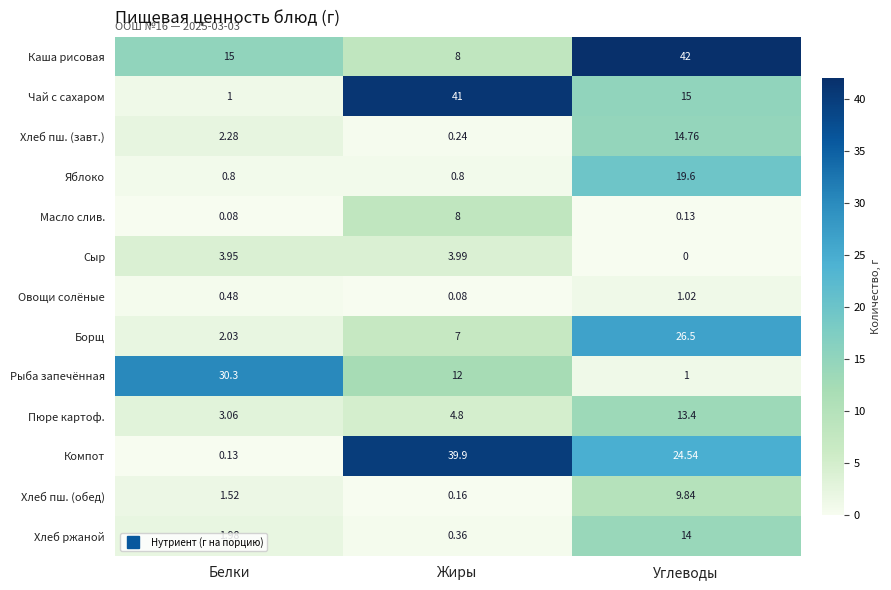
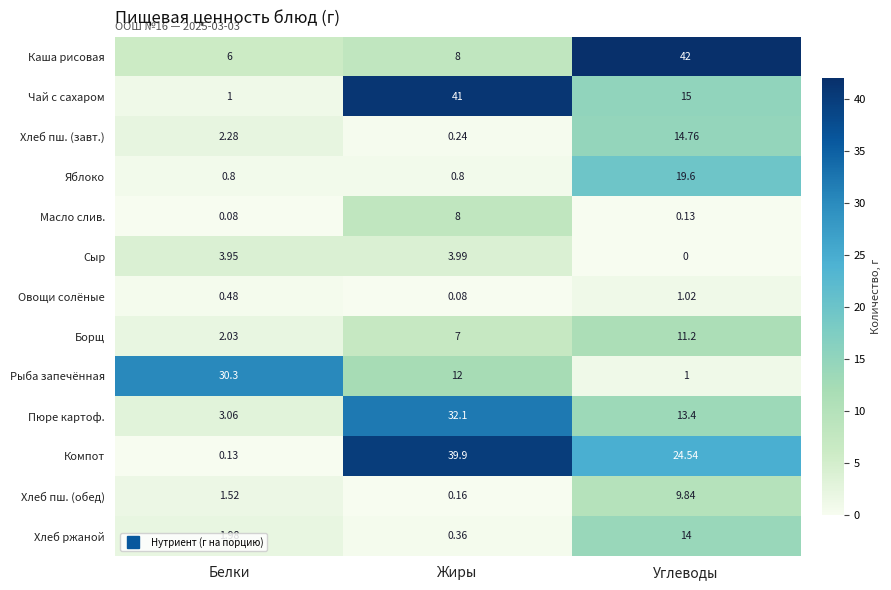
Каша рисовая, Белки: 15 -> 6
Борщ, Углеводы: 26.5 -> 11.2
Пюре картоф., Жиры: 4.8 -> 32.1
